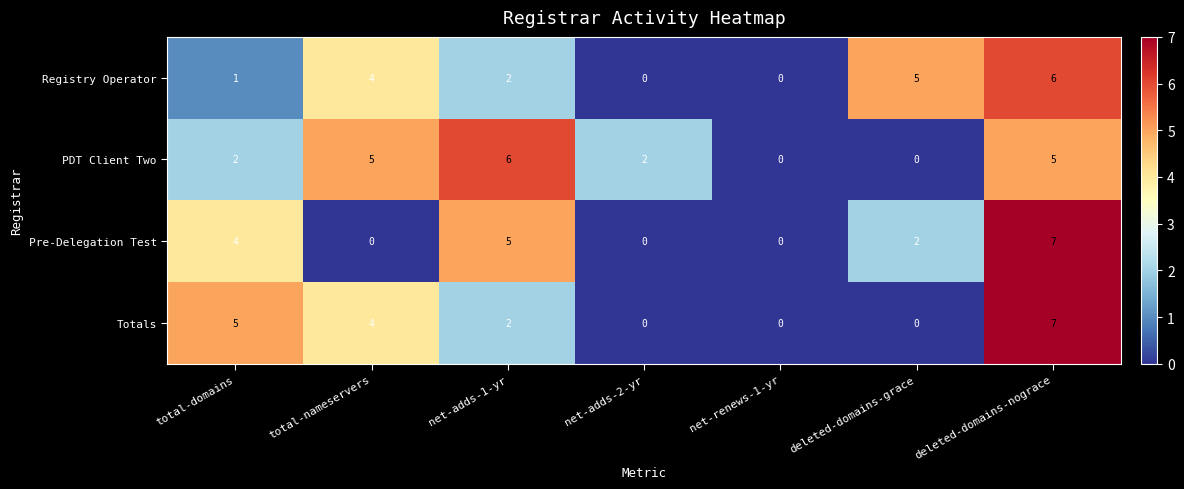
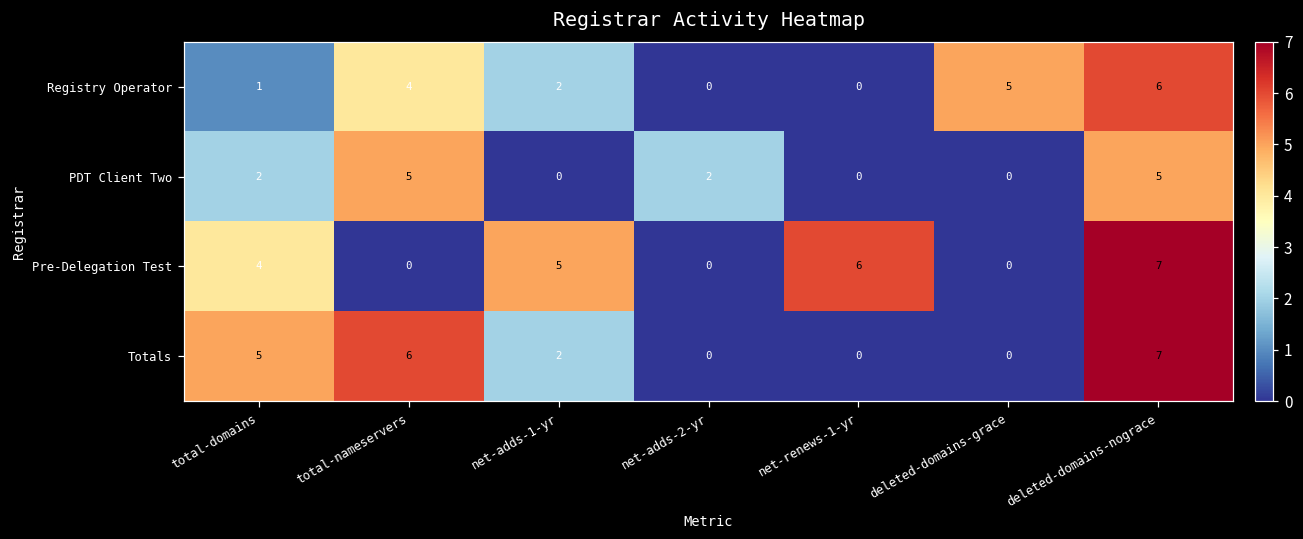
PDT Client Two, net-adds-1-yr: 6 -> 0
Pre-Delegation Test, net-renews-1-yr: 0 -> 6
Pre-Delegation Test, deleted-domains-grace: 2 -> 0
Totals, total-nameservers: 4 -> 6
